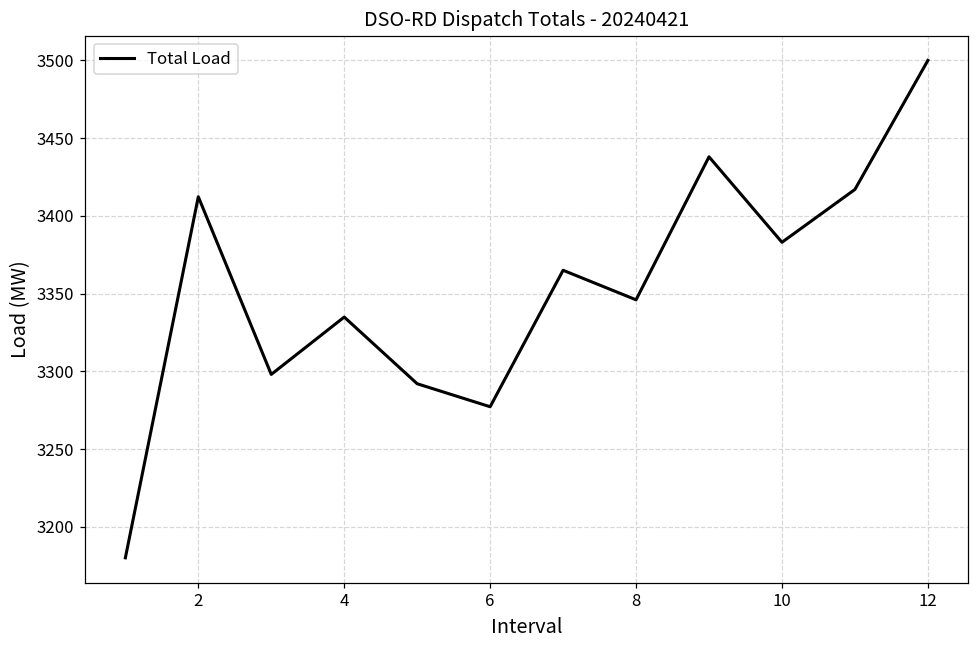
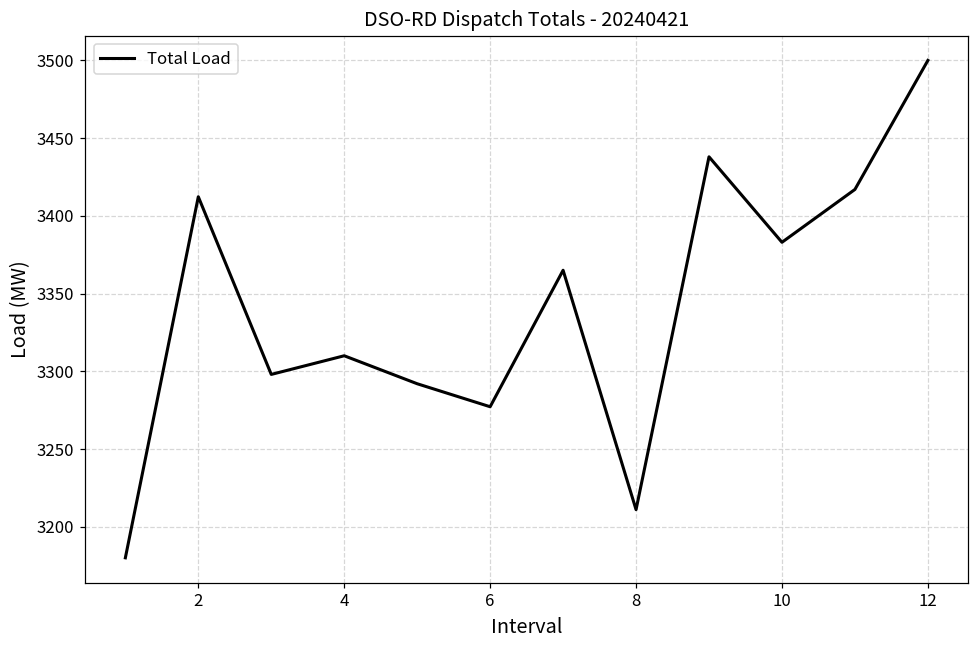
4: 3335 -> 3310
8: 3346 -> 3211
